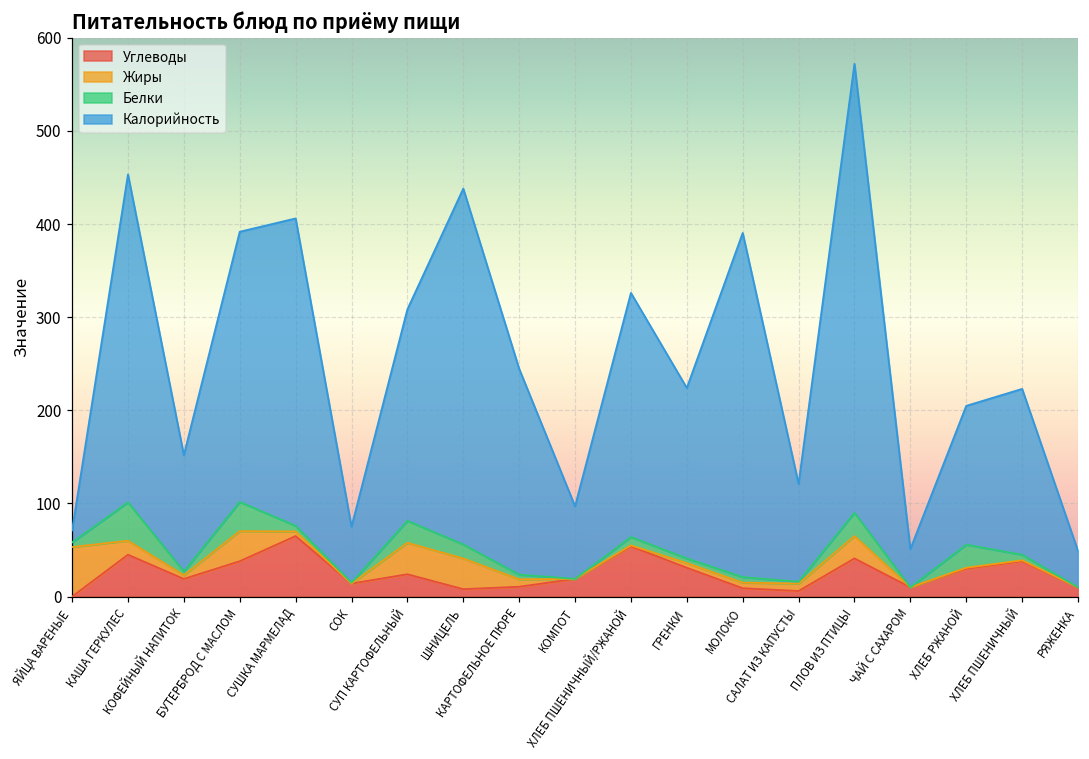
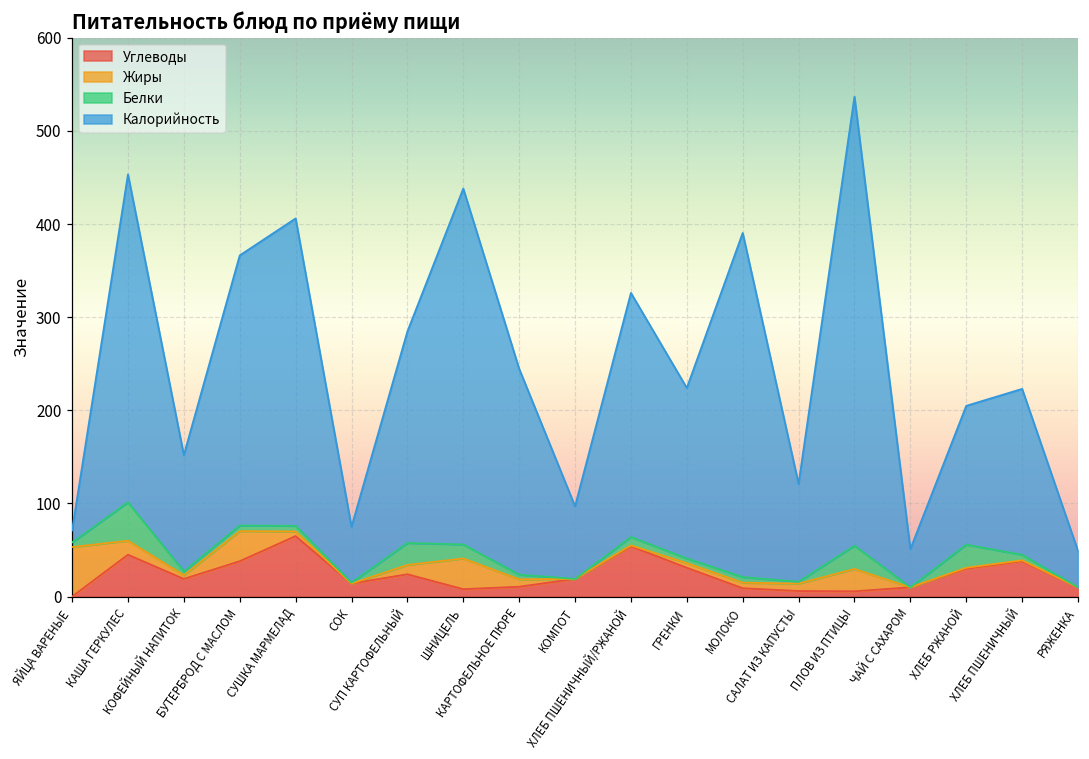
Белки, БУТЕРБРОД С МАСЛОМ: 30 -> 10
Жиры, СУП КАРТОФЕЛЬНЫЙ: 30 -> 10
Углеводы, ПЛОВ ИЗ ПТИЦЫ: 40 -> 10
